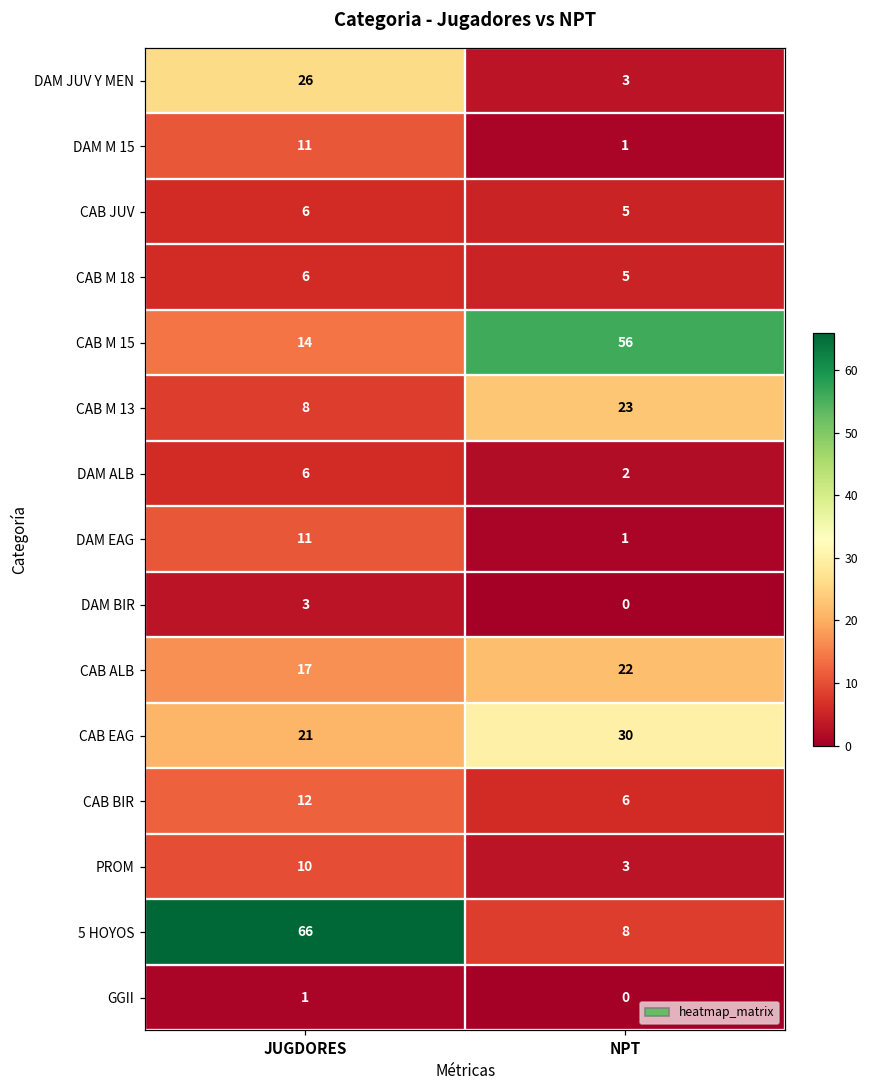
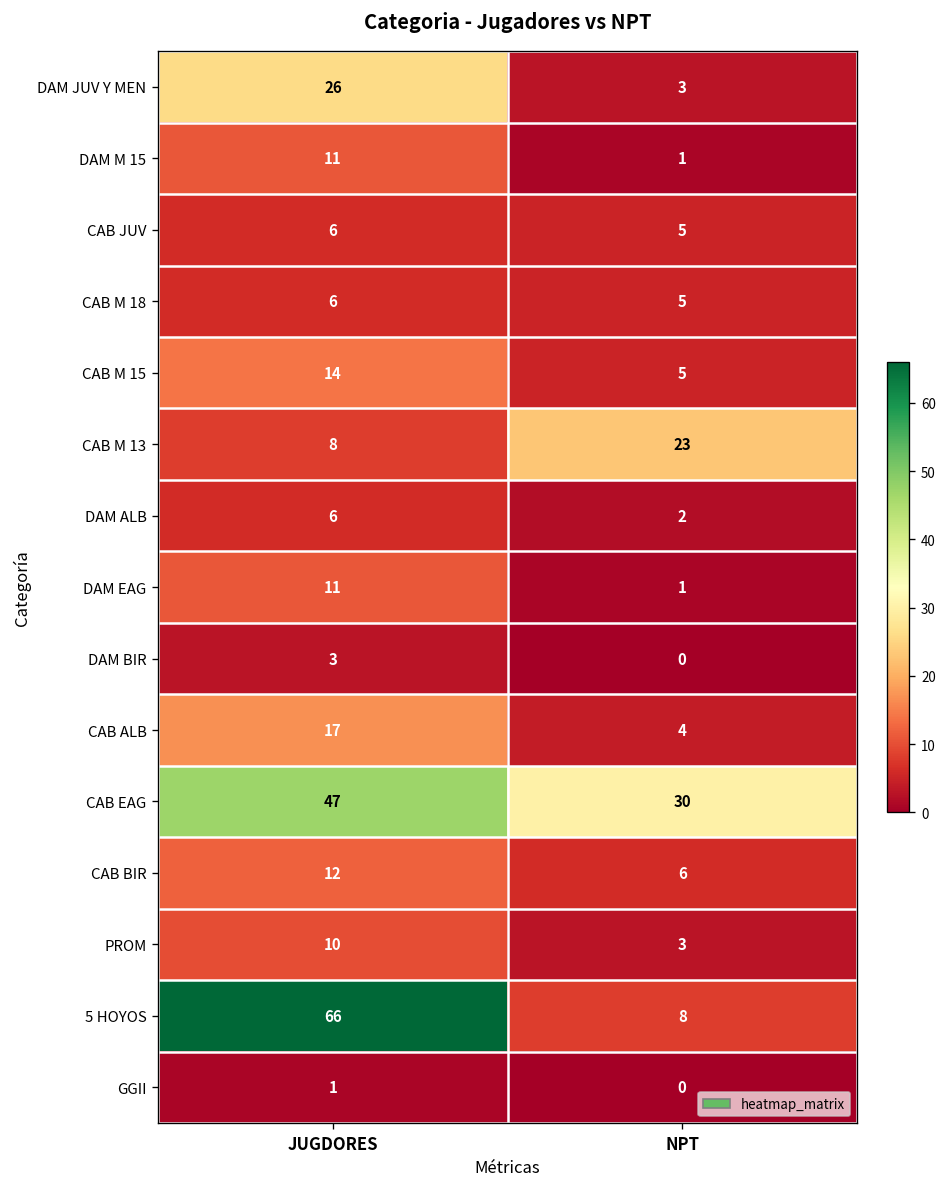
CAB M 15, NPT: 56 -> 5
CAB ALB, NPT: 22 -> 4
CAB EAG, JUGDORES: 21 -> 47
